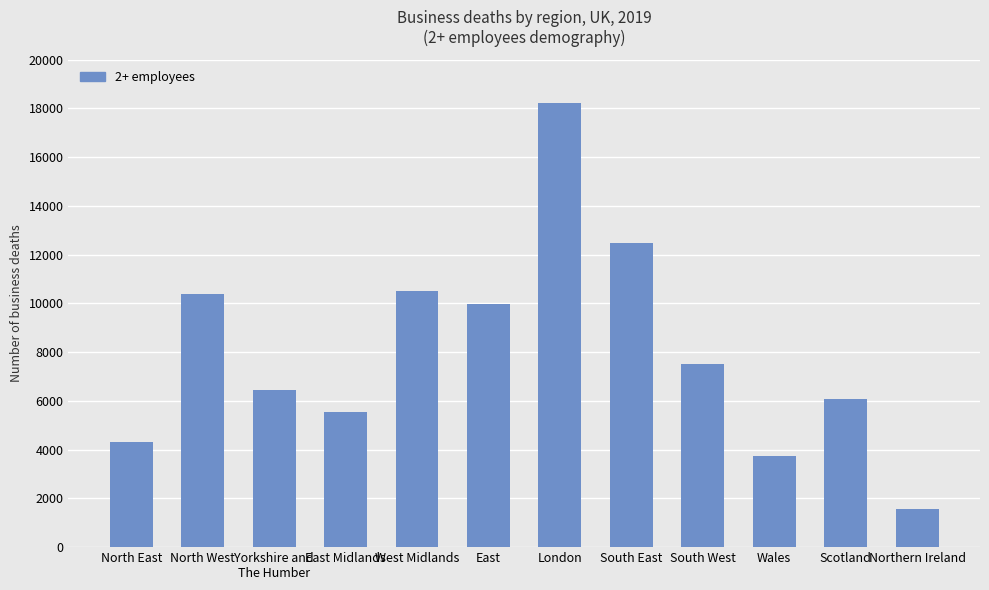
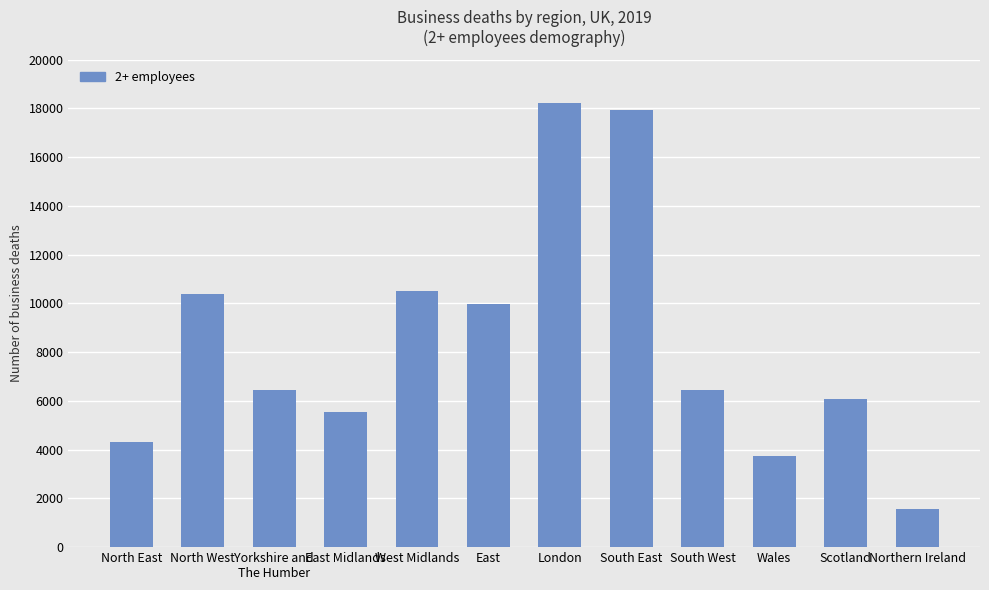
South East: 12500 -> 17900
South West: 7500 -> 6400
